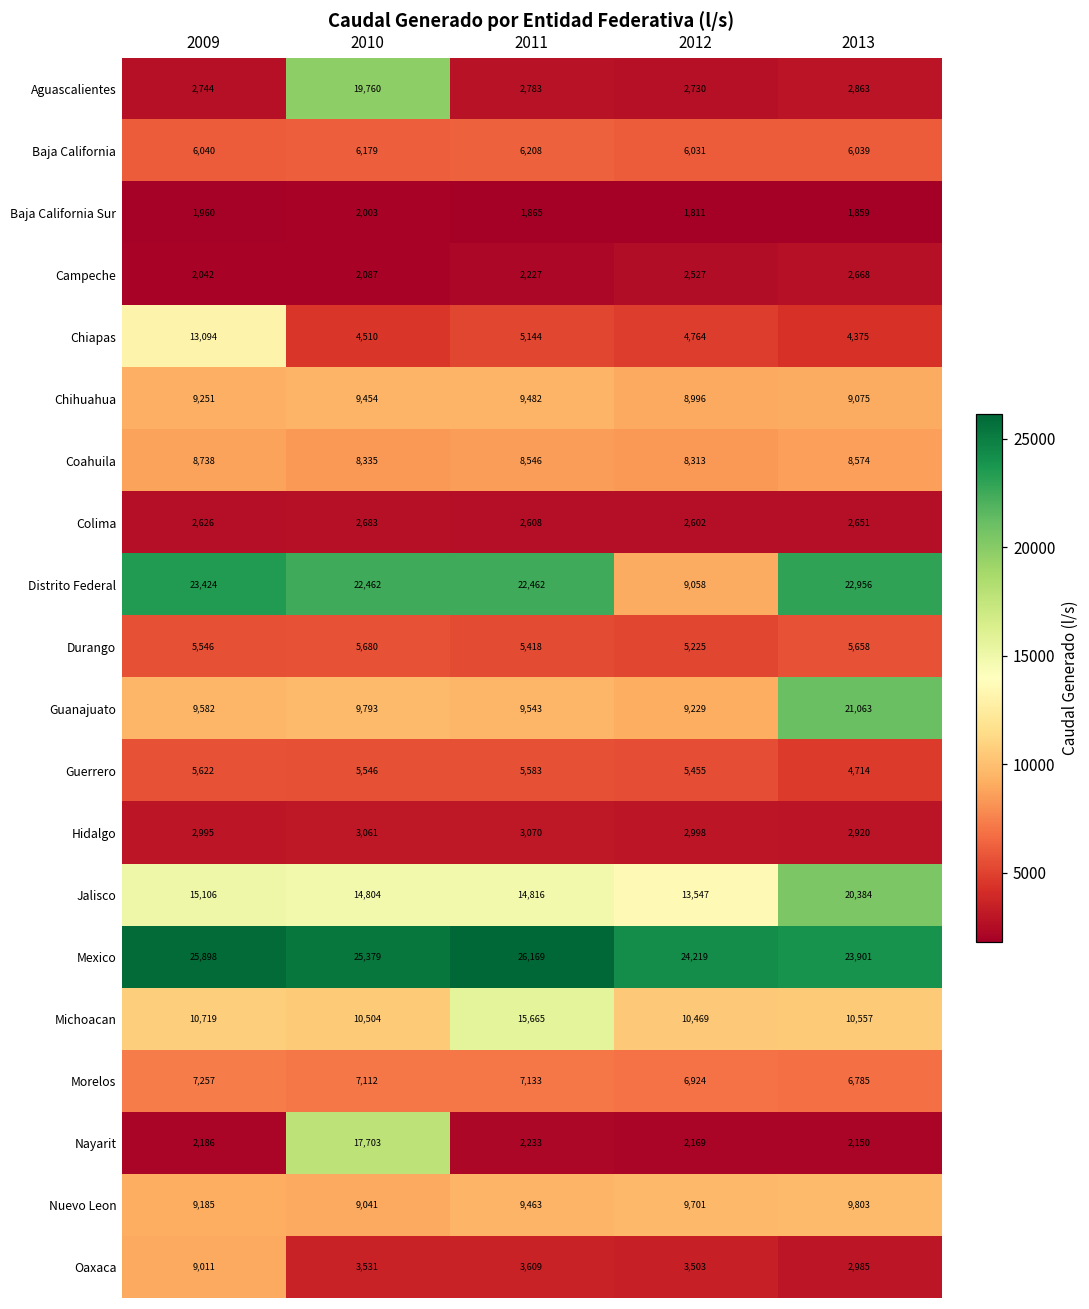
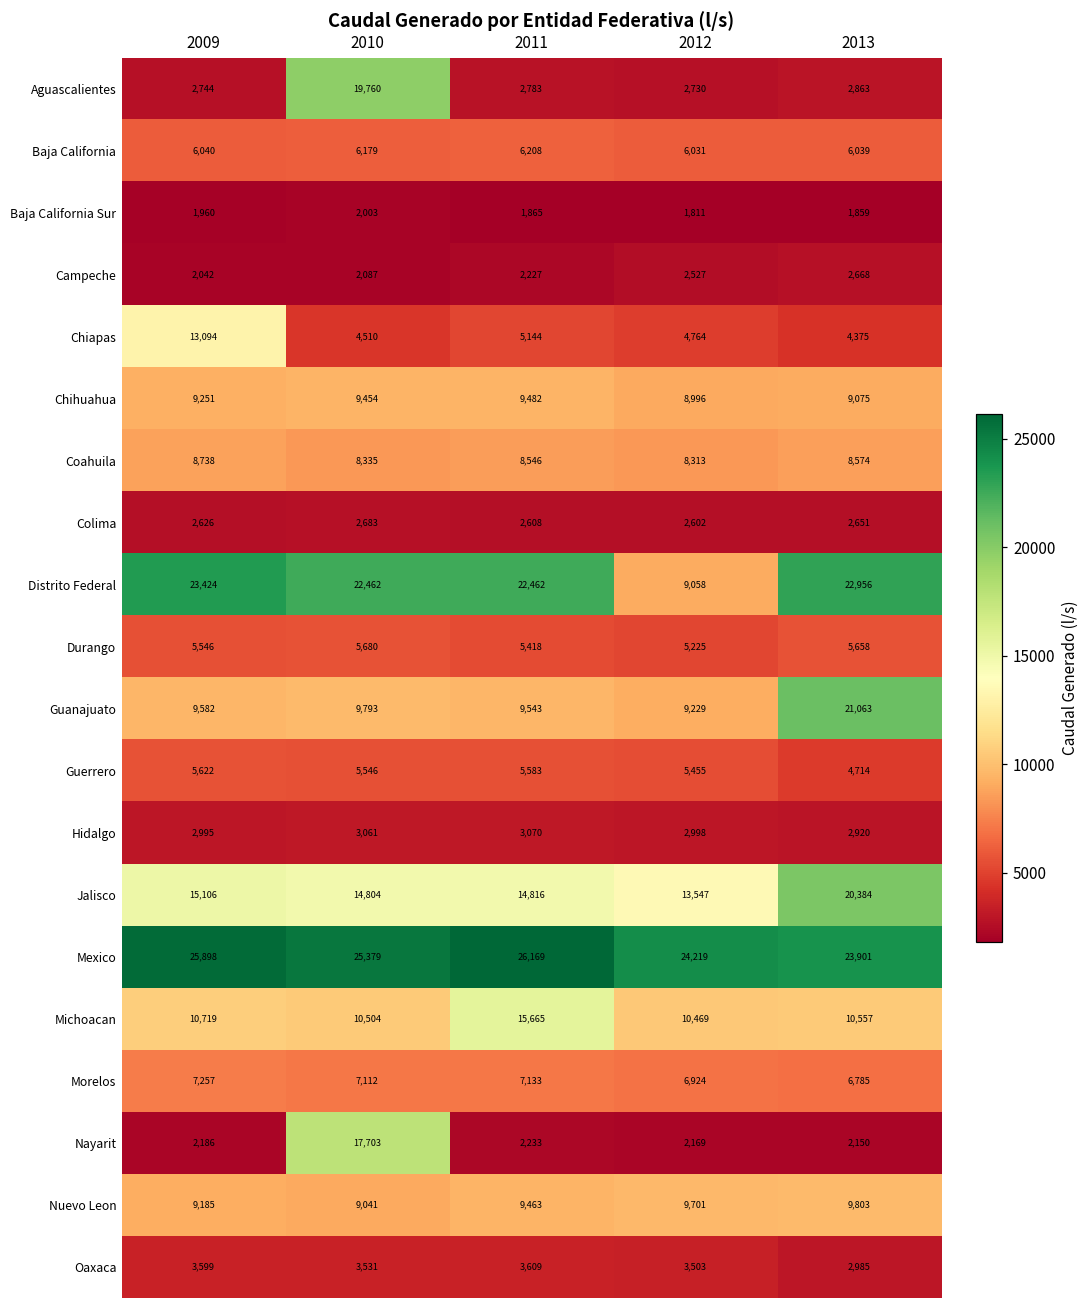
Oaxaca, 2009: 9,011 -> 3,599
